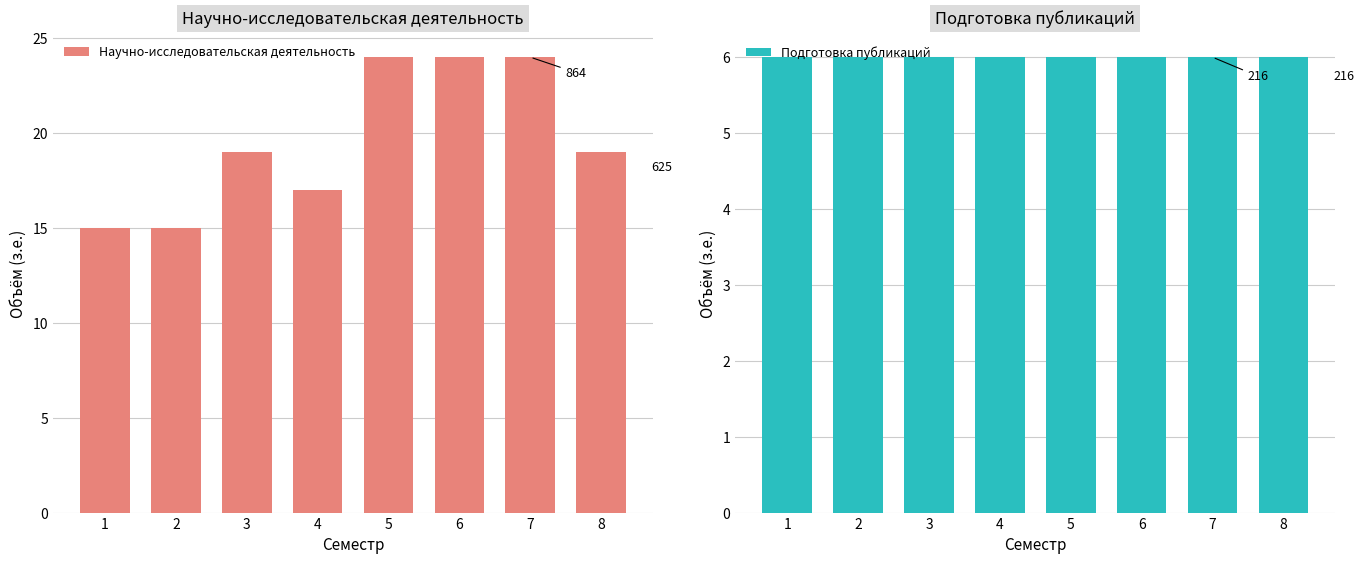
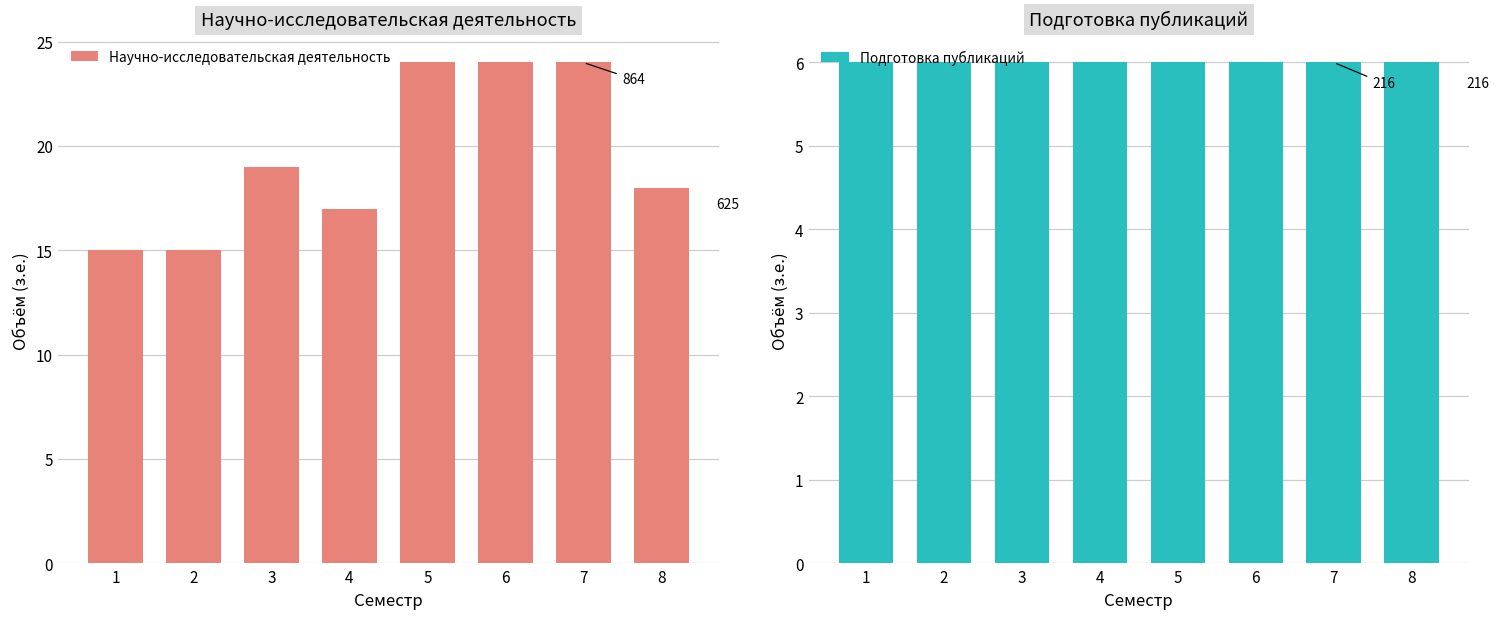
Научно-исследовательская деятельность, 8: 19 -> 18
